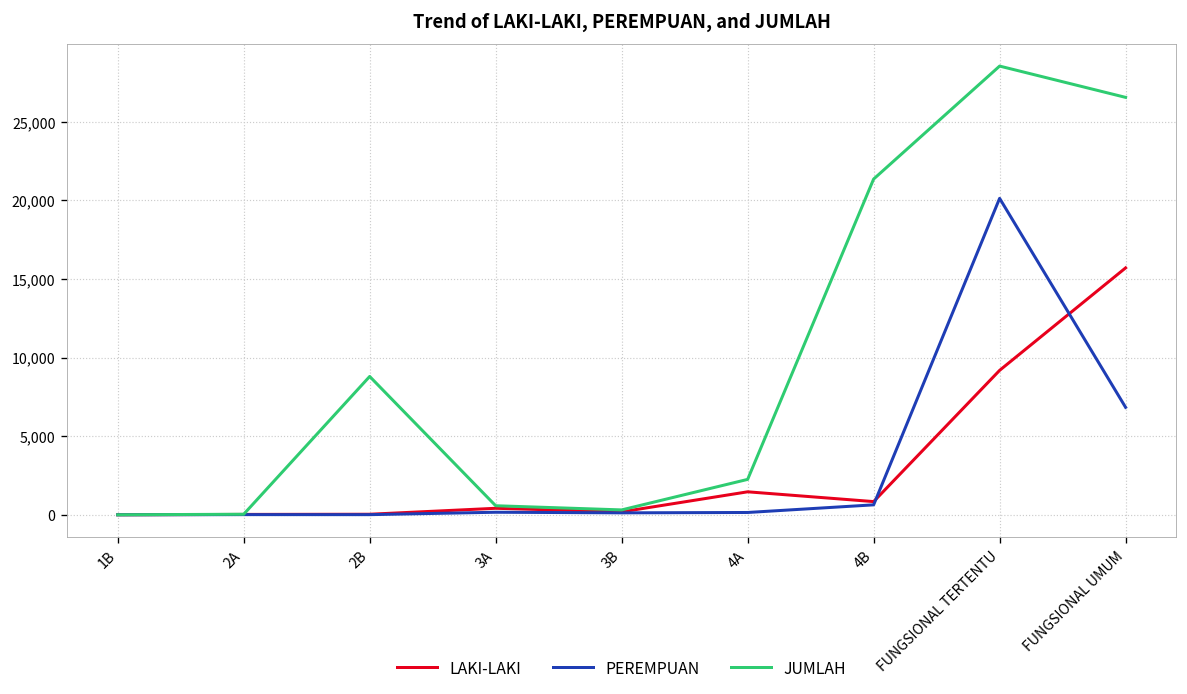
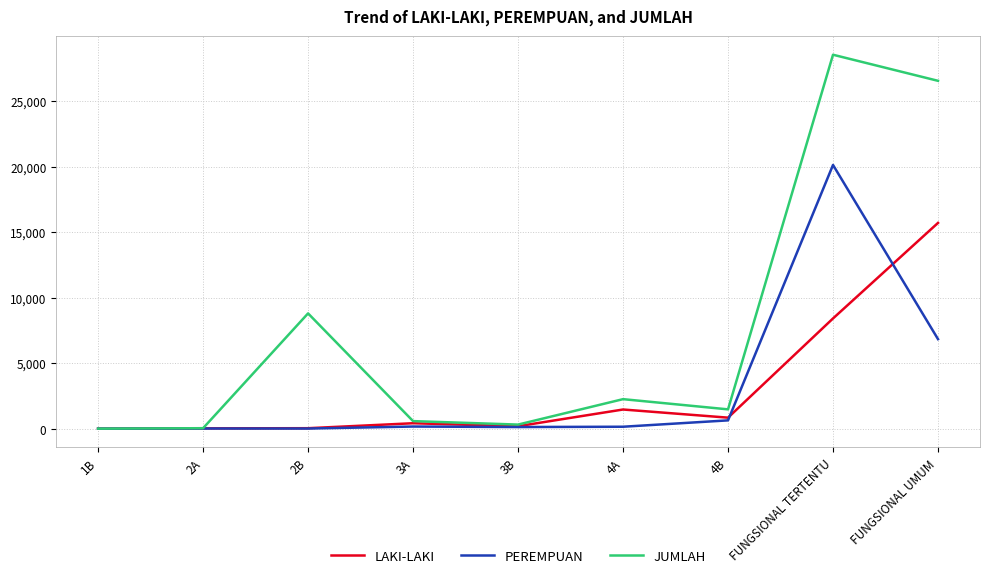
JUMLAH, 4B: 21,400 -> 1,500
LAKI-LAKI, FUNGSIONAL TERTENTU: 9,200 -> 8,400
